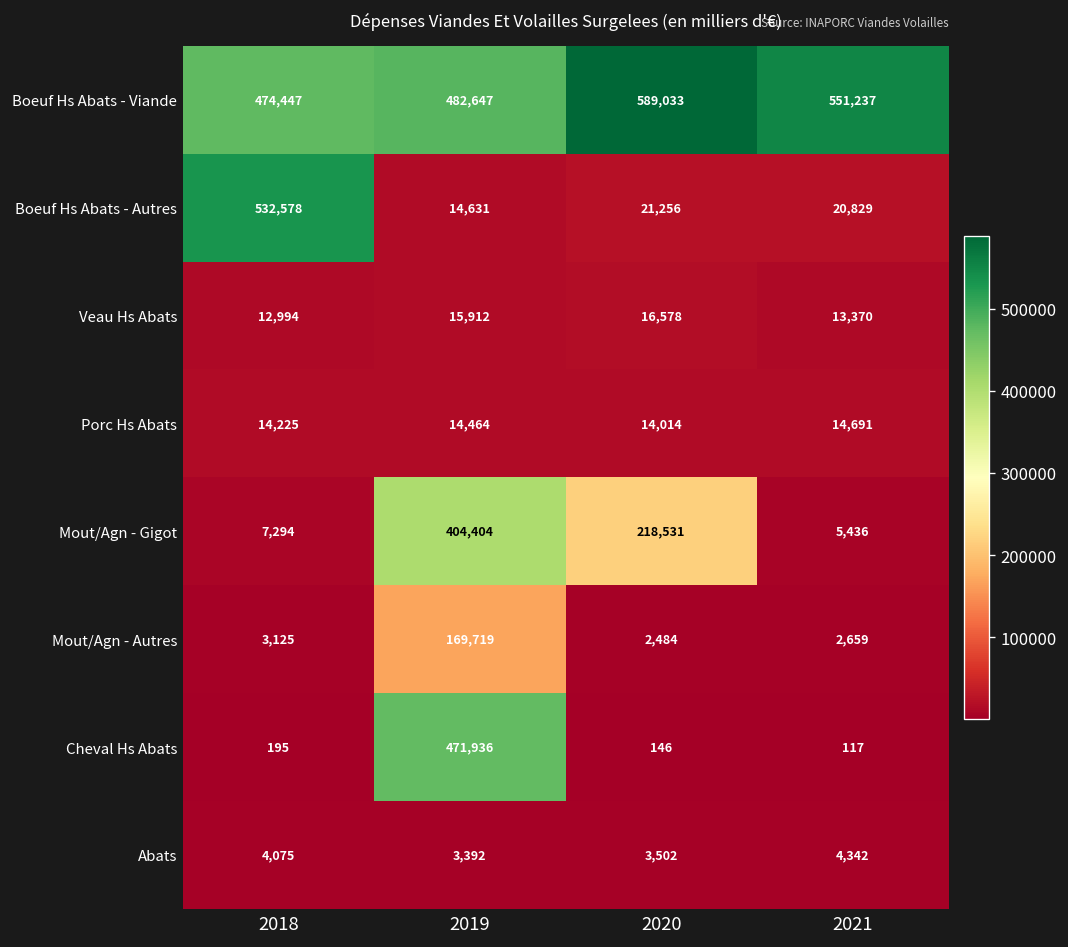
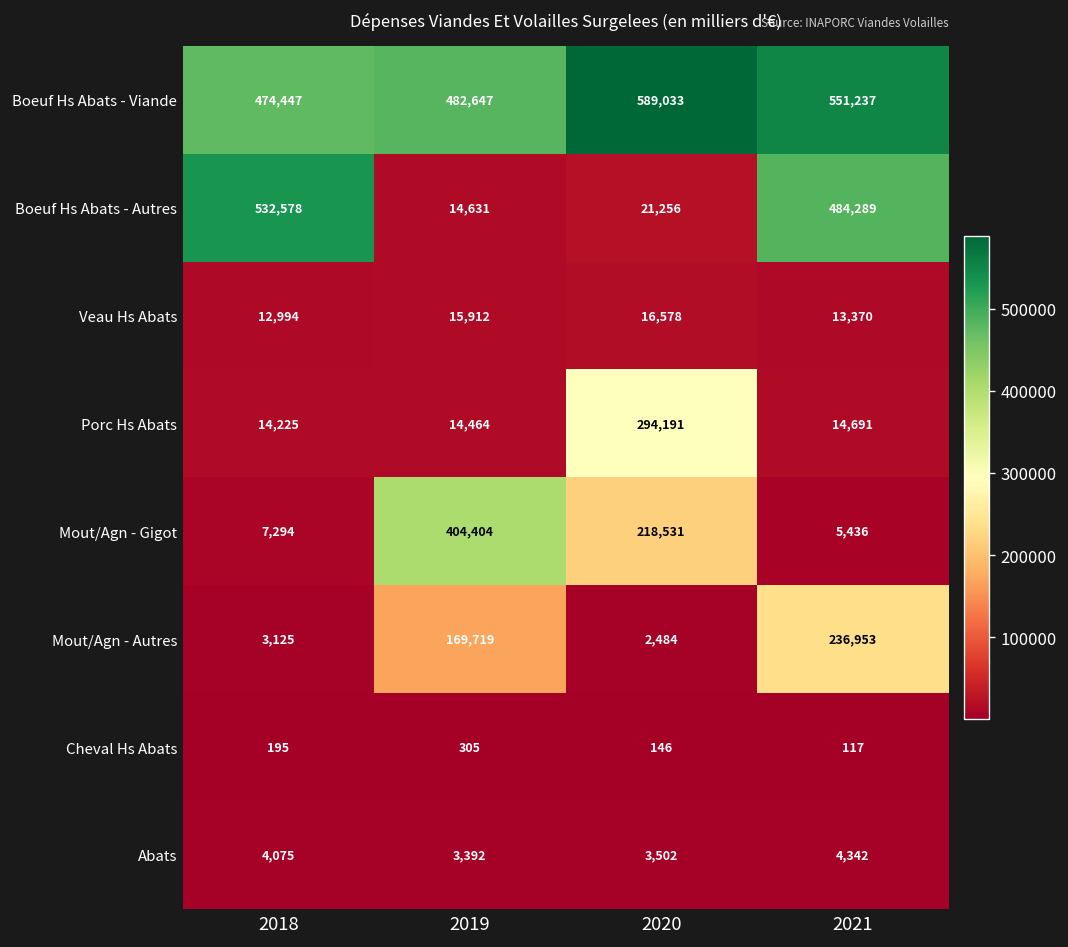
Boeuf Hs Abats - Autres, 2021: 20,829 -> 484,289
Porc Hs Abats, 2020: 14,014 -> 294,191
Mout/Agn - Autres, 2021: 2,659 -> 236,953
Cheval Hs Abats, 2019: 471,936 -> 305
